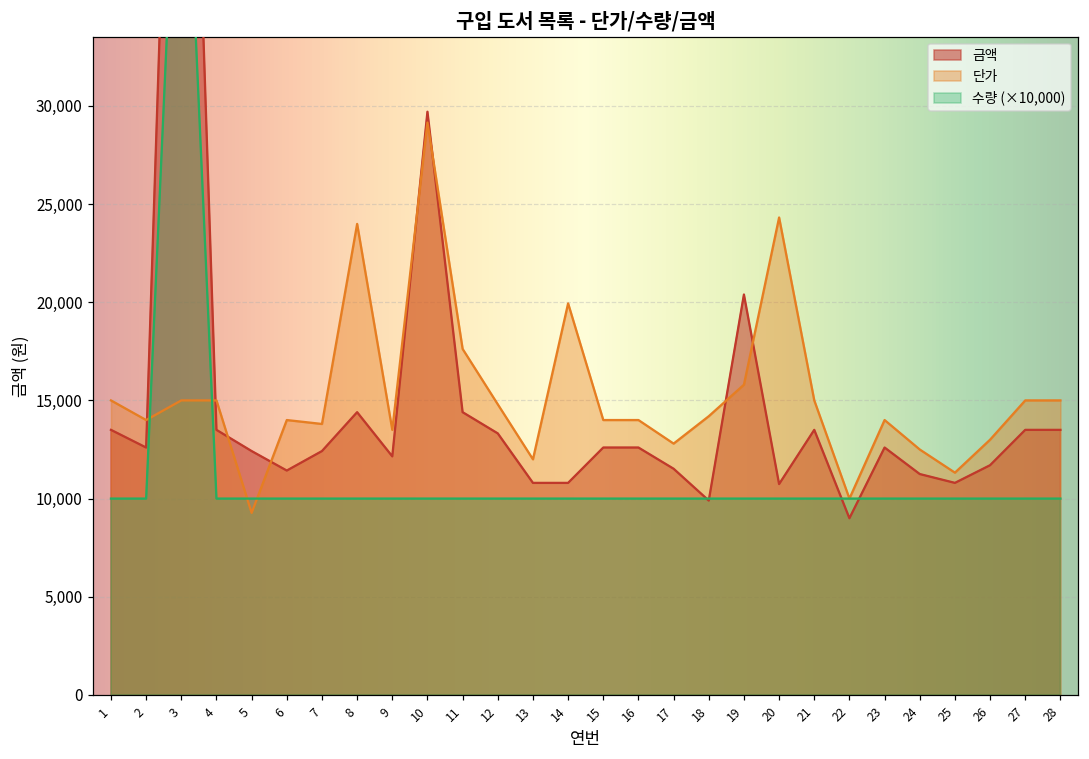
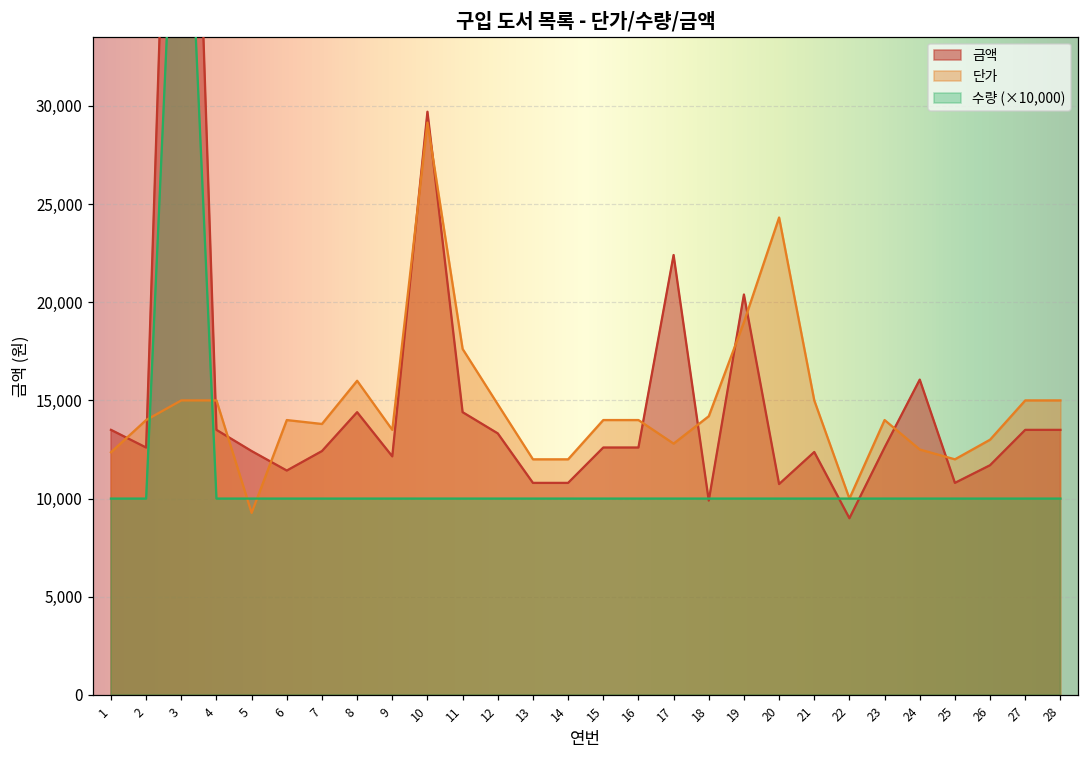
단가, 1: 15,000 -> 12,400
단가, 8: 24,000 -> 16,000
단가, 14: 19,900 -> 12,000
금액, 17: 11,500 -> 22,400
단가, 19: 15,800 -> 19,000
금액, 21: 13,500 -> 12,400
금액, 24: 11,300 -> 16,100
단가, 25: 11,300 -> 12,000
